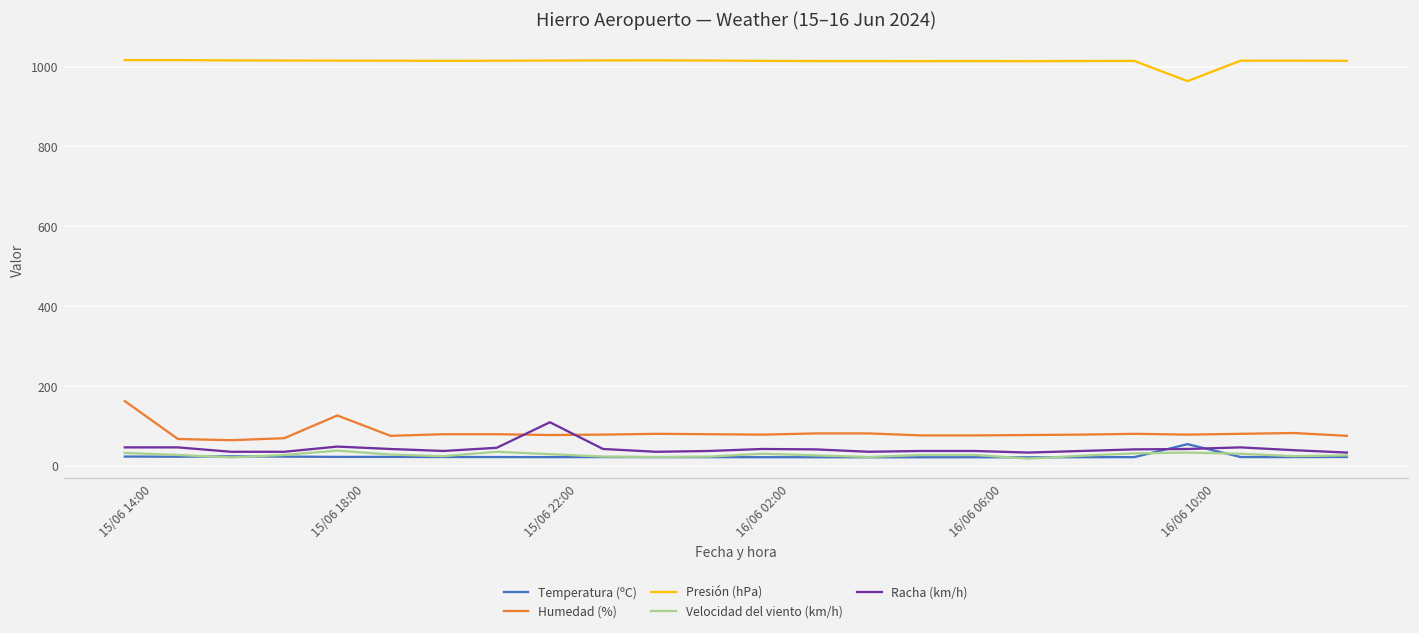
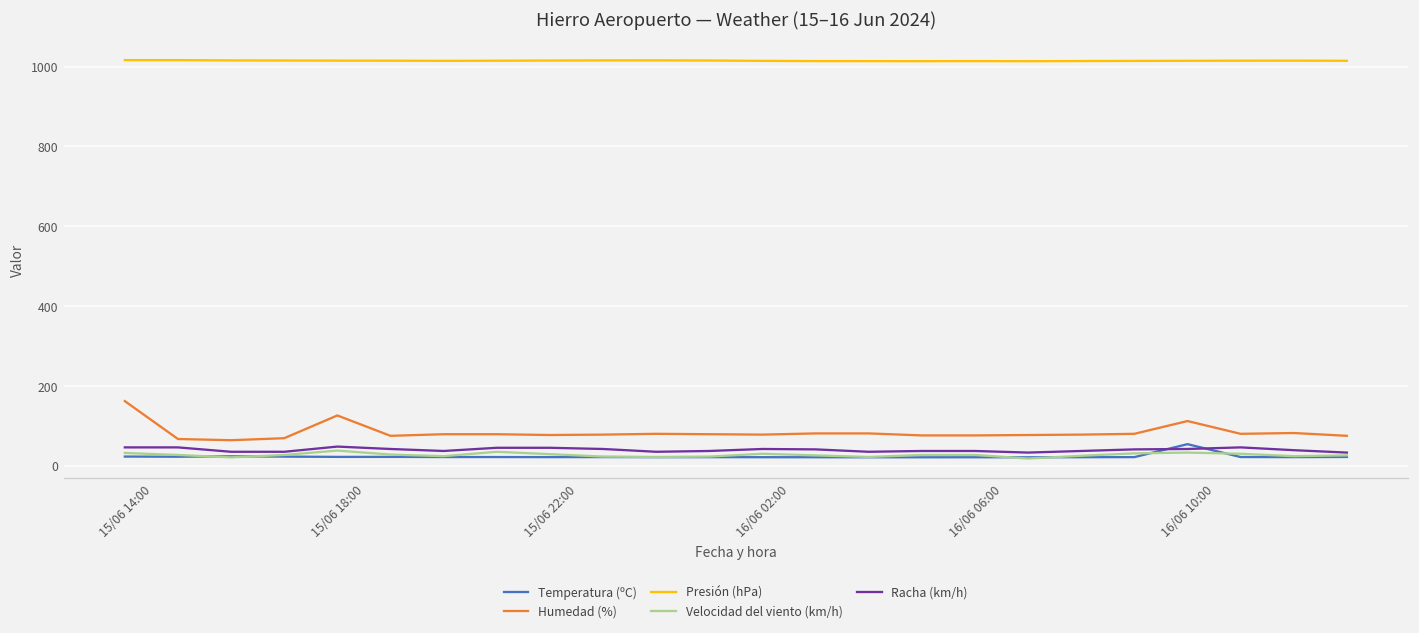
Racha (km/h), 15/06 22:00: 110 -> 50
Humedad (%), 16/06 10:00: 80 -> 110
Presión (hPa), 16/06 10:00: 960 -> 1010
